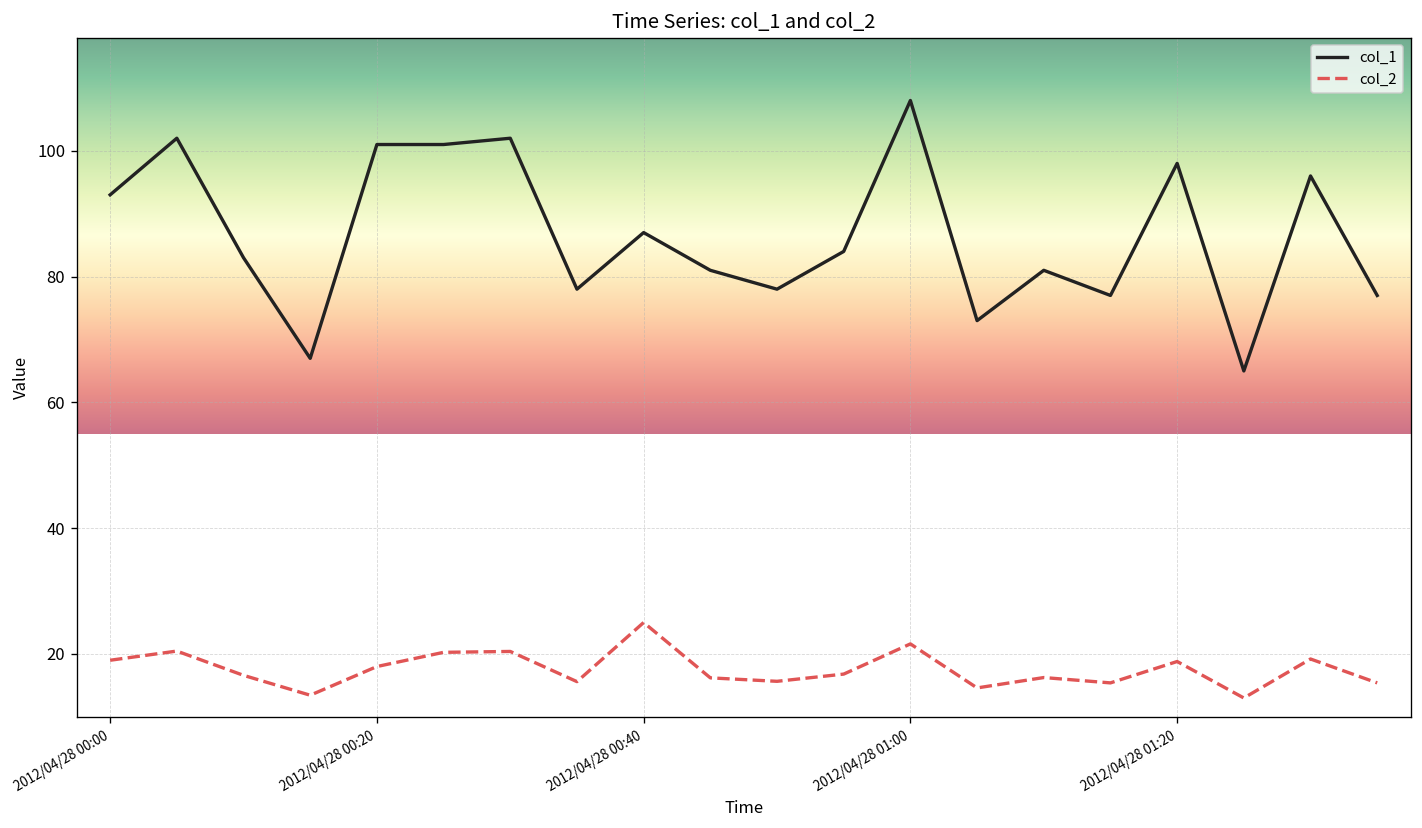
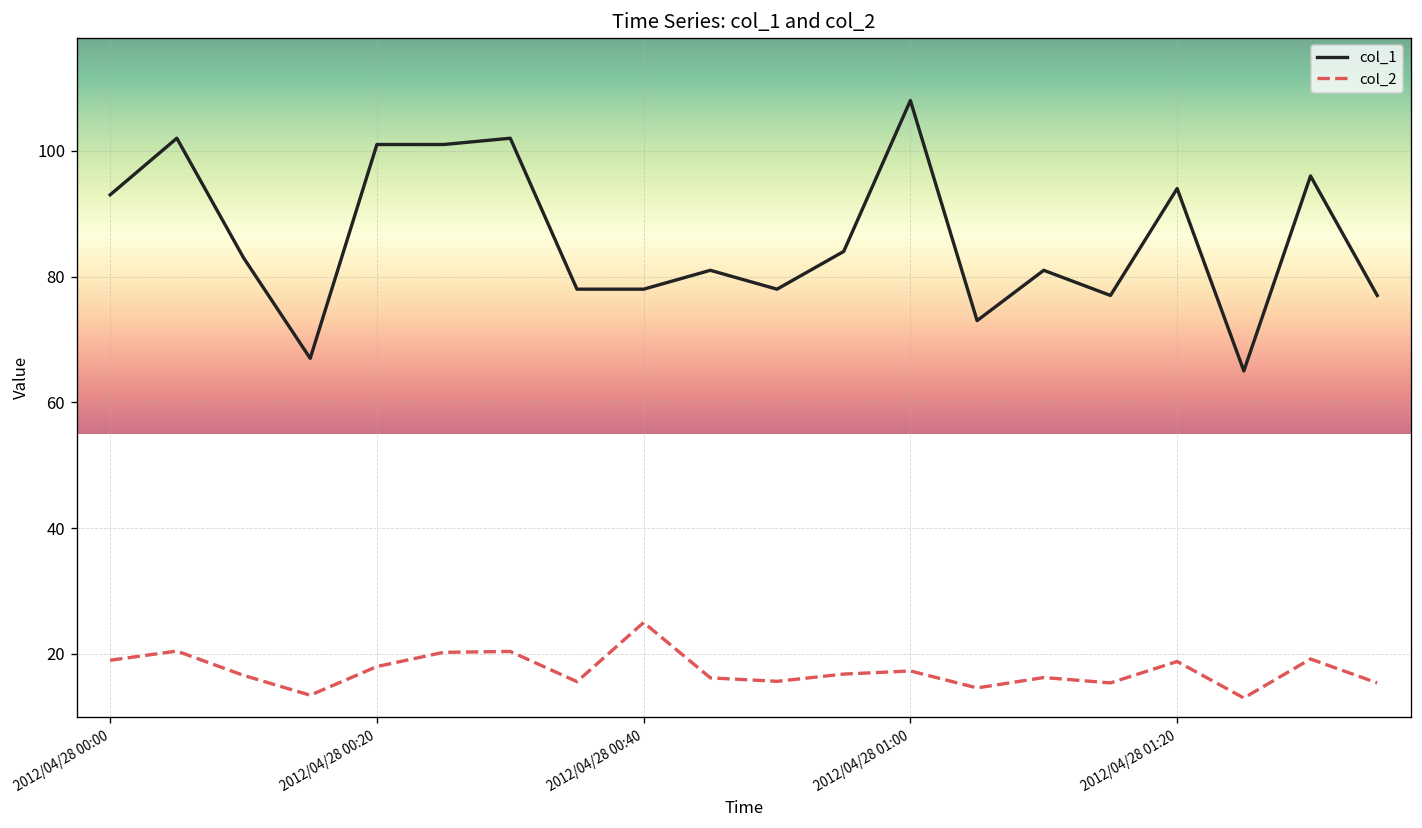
col_1, 2012/04/28 00:40: 87 -> 78
col_2, 2012/04/28 01:00: 22 -> 17
col_1, 2012/04/28 01:20: 98 -> 94
